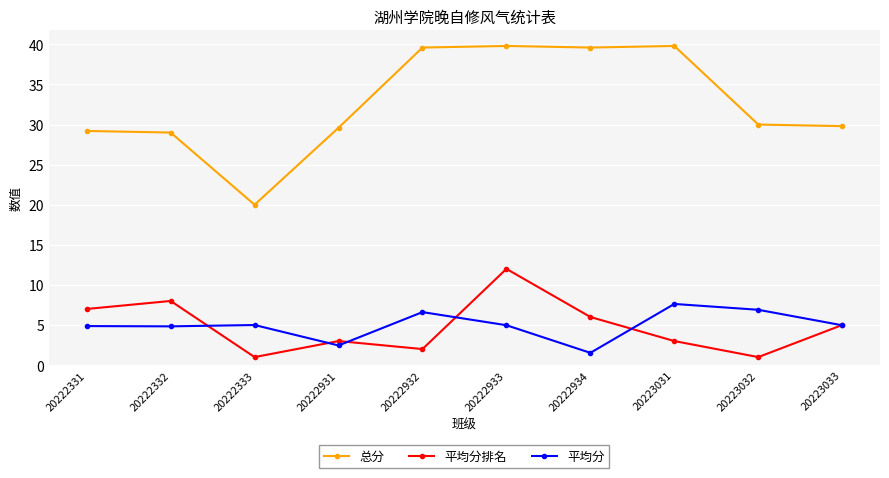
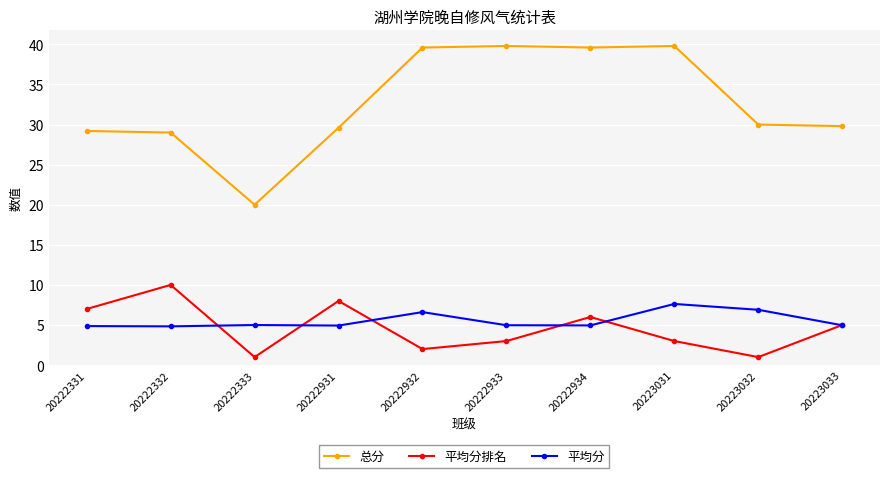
平均分排名, 20222332: 8 -> 10
平均分排名, 20222931: 3 -> 8
平均分, 20222931: 2 -> 5
平均分排名, 20222933: 12 -> 3
平均分, 20222934: 2 -> 5
